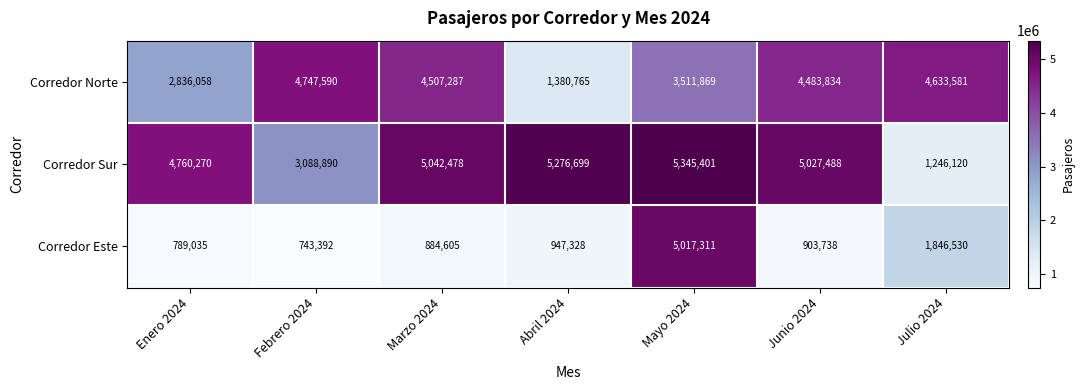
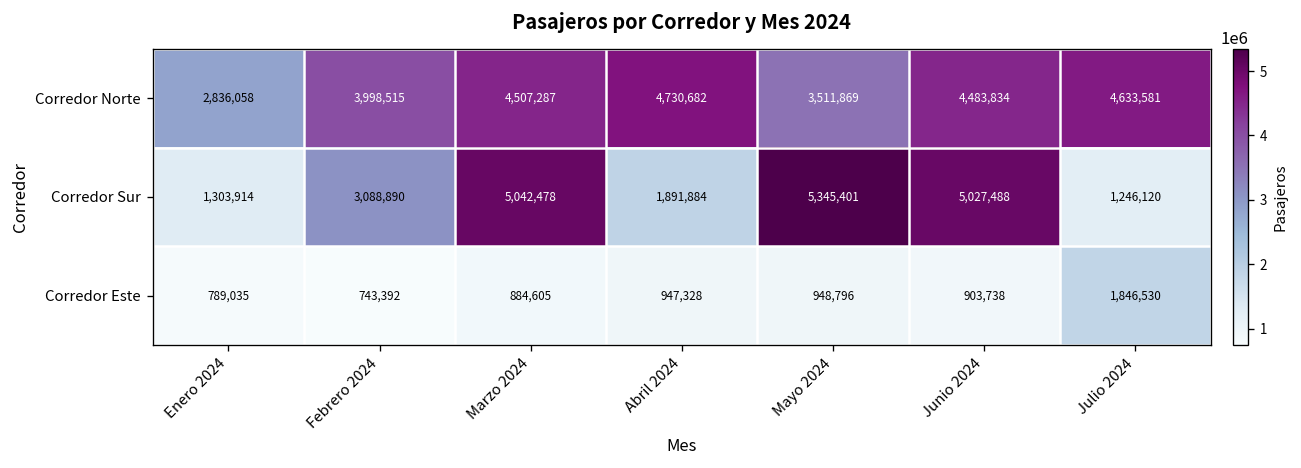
Corredor Norte, Febrero 2024: 4,747,590 -> 3,998,515
Corredor Norte, Abril 2024: 1,380,765 -> 4,730,682
Corredor Sur, Enero 2024: 4,760,270 -> 1,303,914
Corredor Sur, Abril 2024: 5,276,699 -> 1,891,884
Corredor Este, Mayo 2024: 5,017,311 -> 948,796
